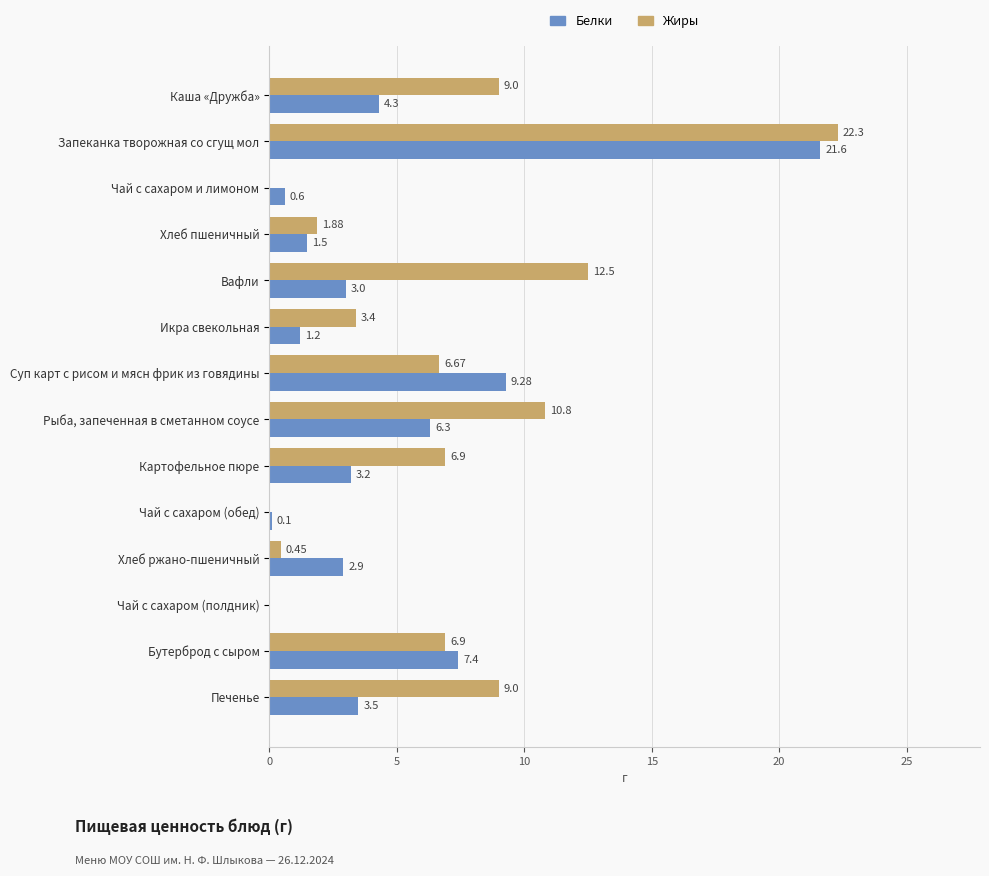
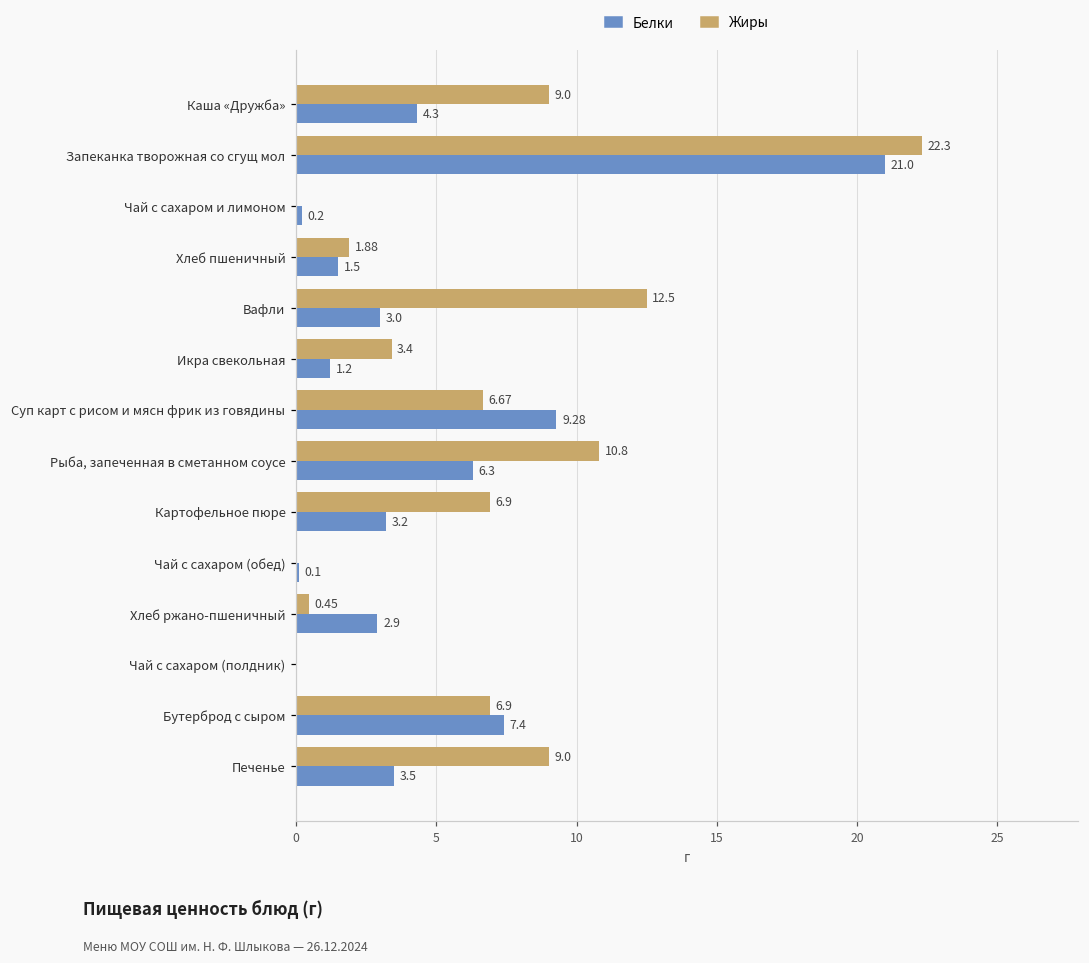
Белки, Запеканка творожная со сгущ мол: 21.6 -> 21.0
Белки, Чай с сахаром и лимоном: 0.6 -> 0.2
